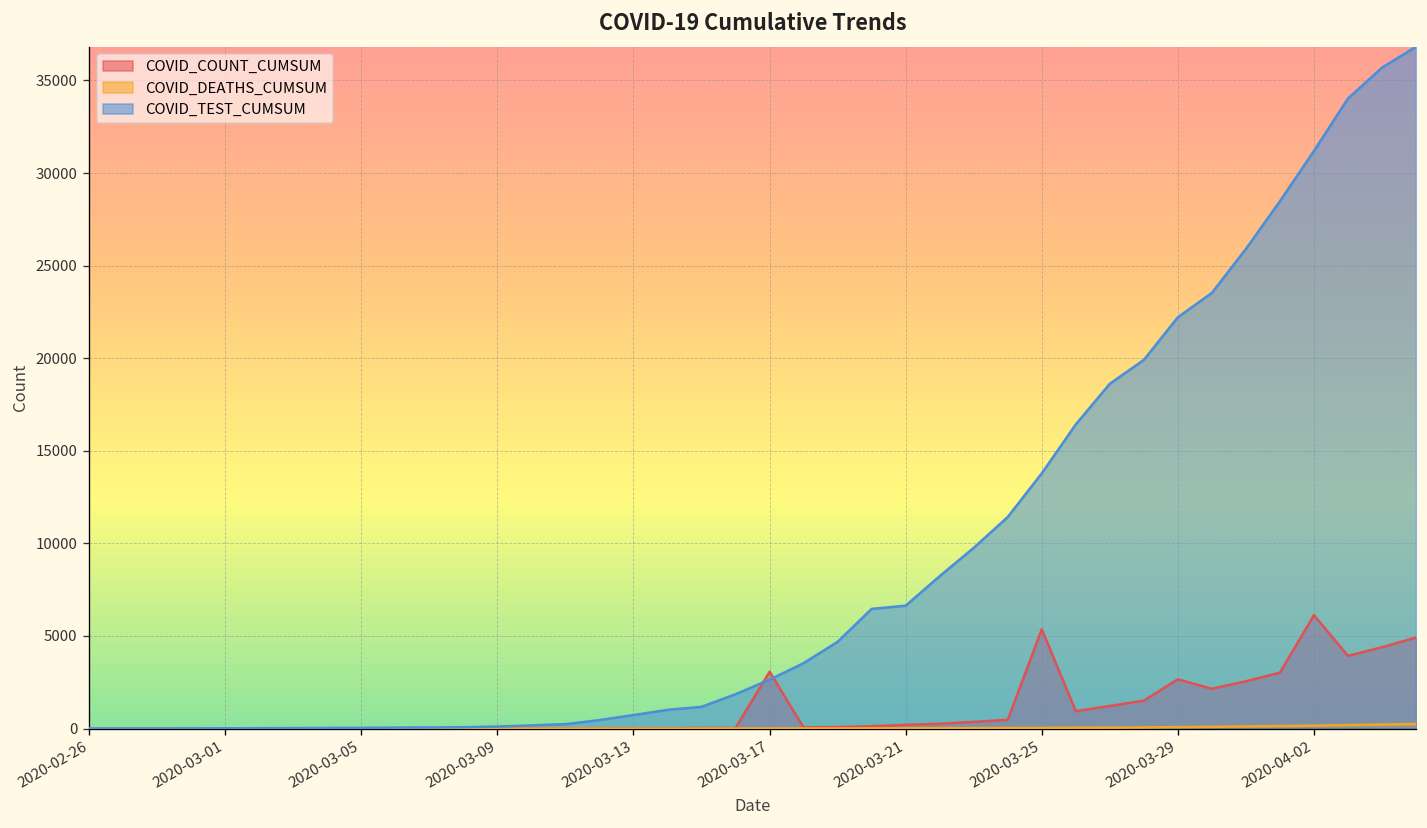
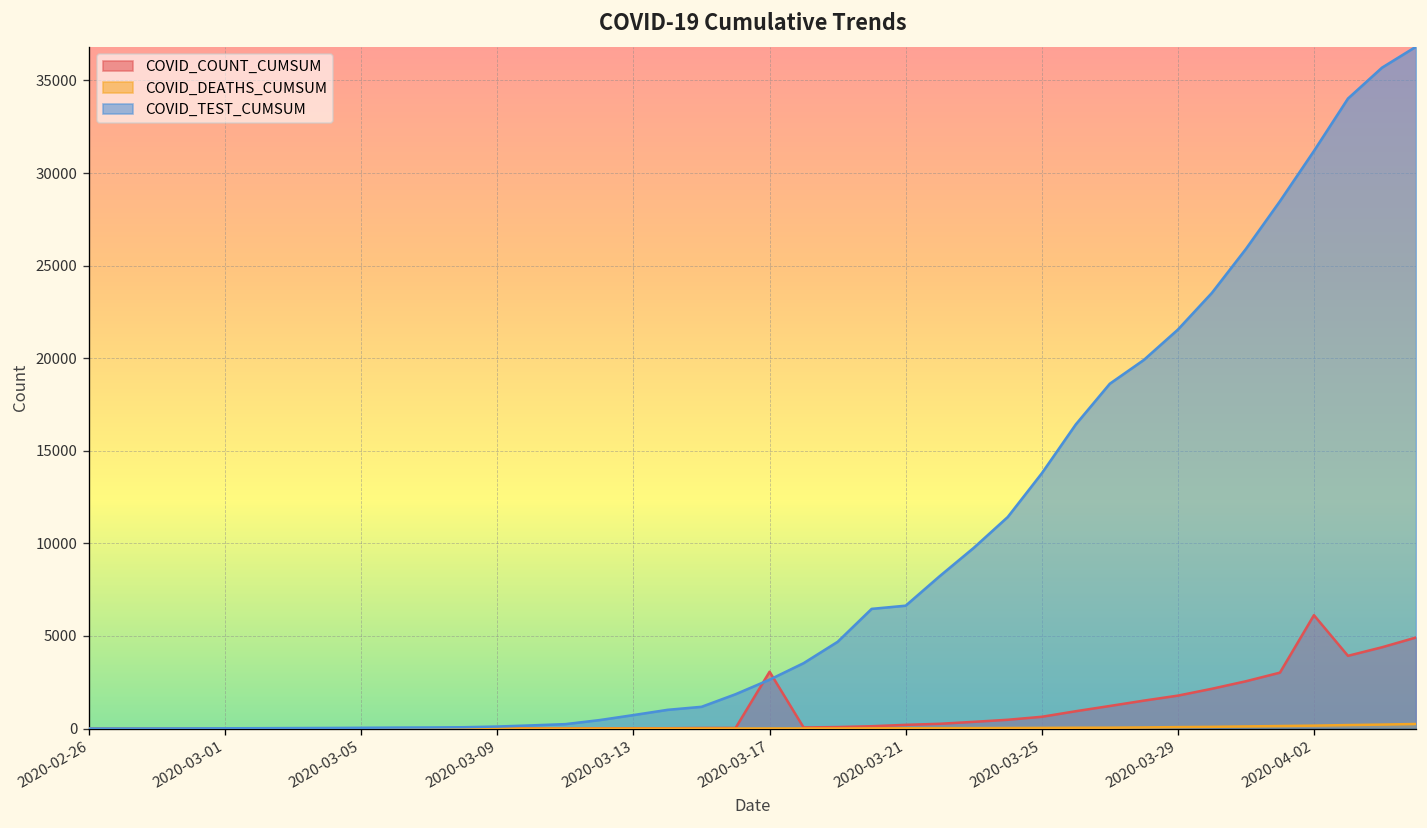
COVID_COUNT_CUMSUM, 2020-03-25: 5400 -> 600
COVID_COUNT_CUMSUM, 2020-03-29: 2700 -> 1800
COVID_TEST_CUMSUM, 2020-03-29: 22200 -> 21500
